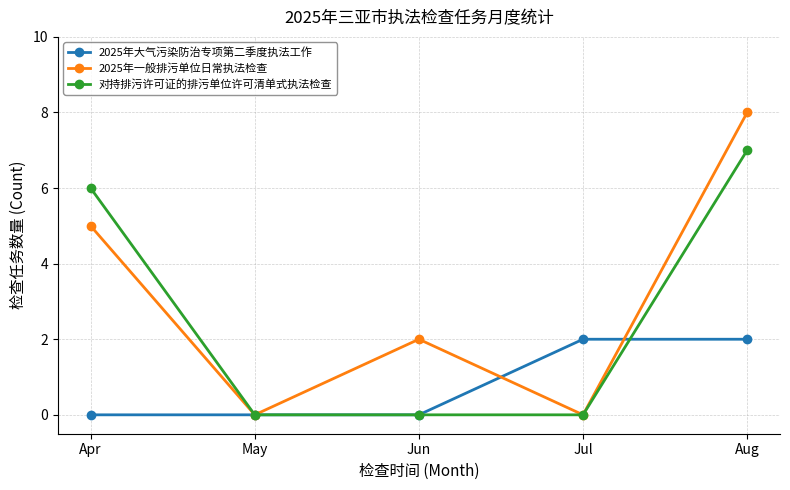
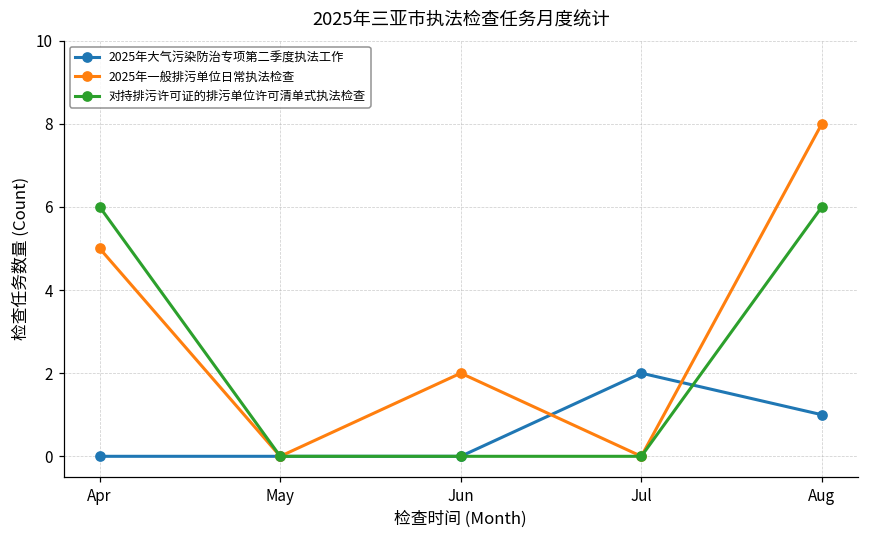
2025年大气污染防治专项第二季度执法工作, Aug: 2 -> 1
对持排污许可证的排污单位许可清单式执法检查, Aug: 7 -> 6
